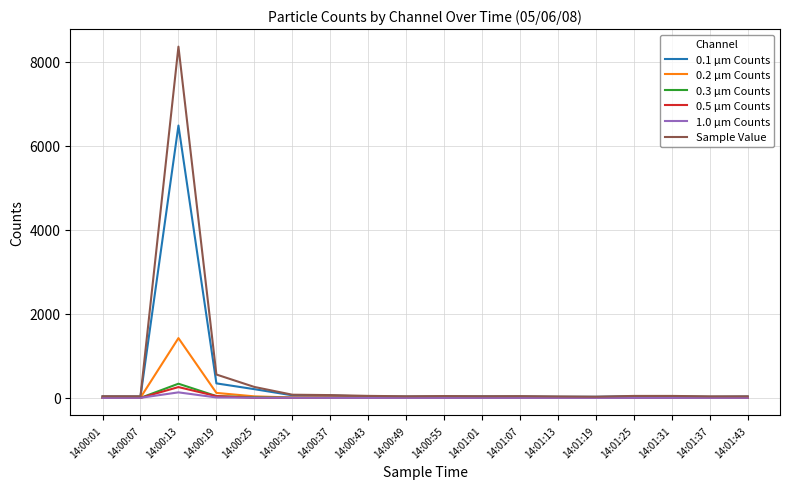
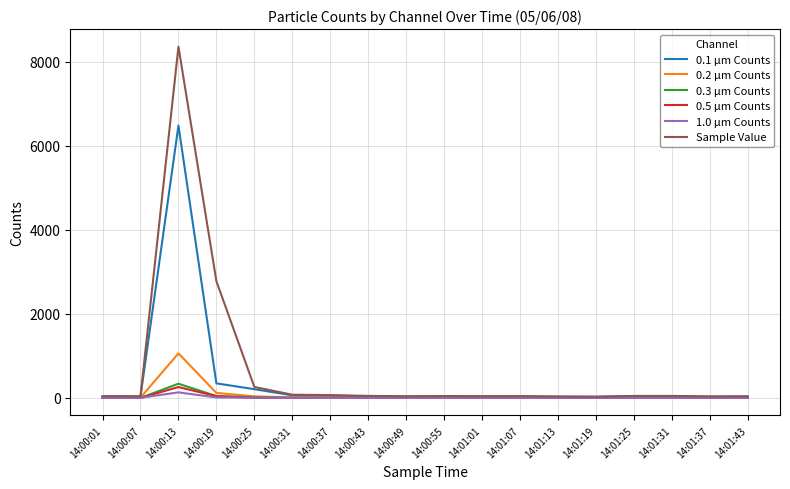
0.2 µm Counts, 14:00:13: 1400 -> 1100
Sample Value, 14:00:19: 600 -> 2800
